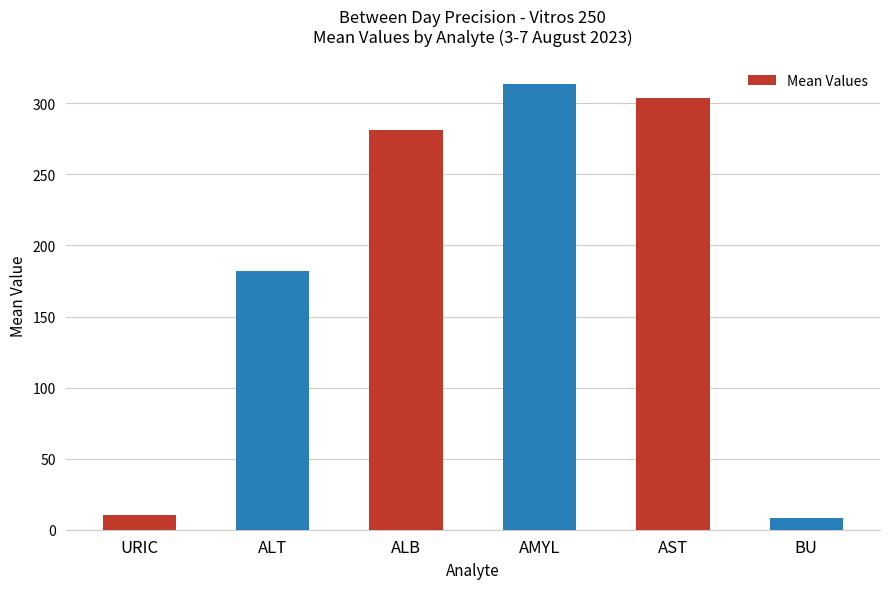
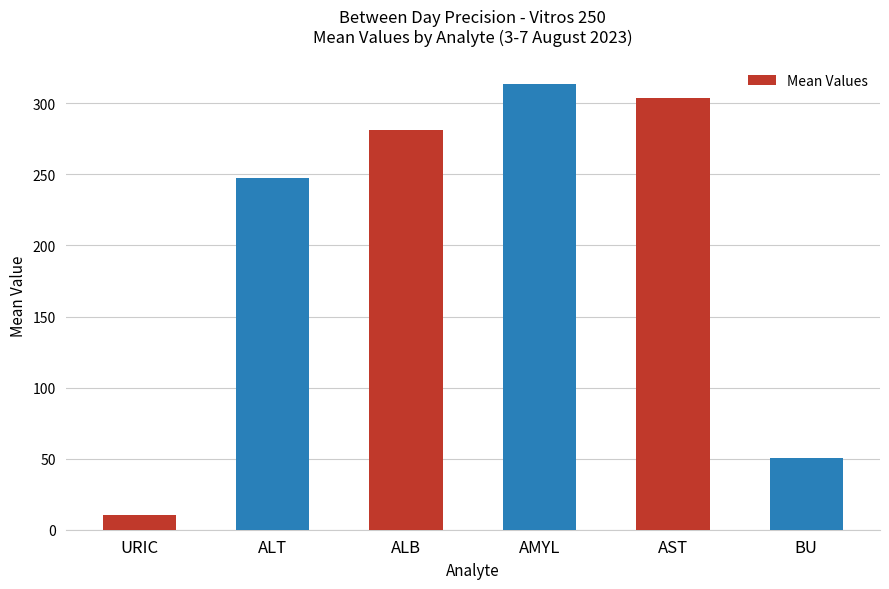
ALT: 182 -> 248
BU: 8 -> 50
